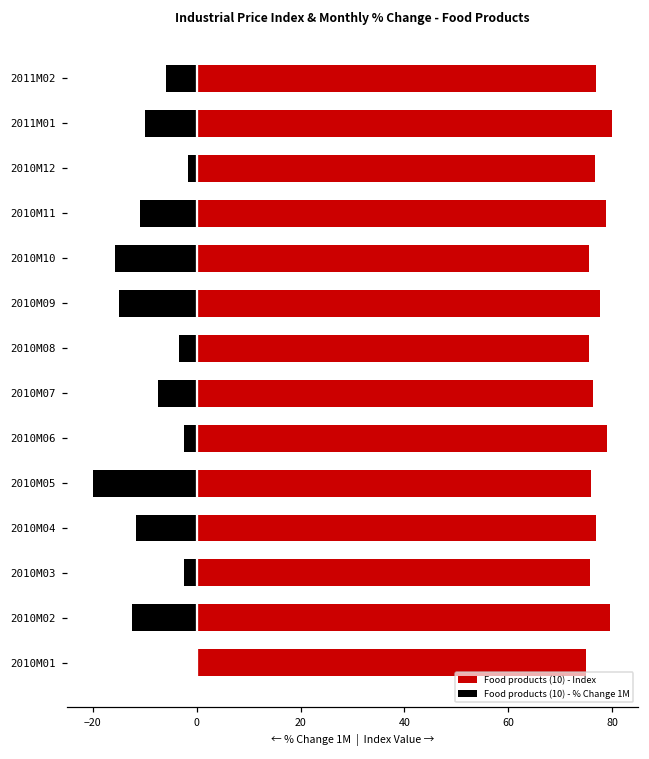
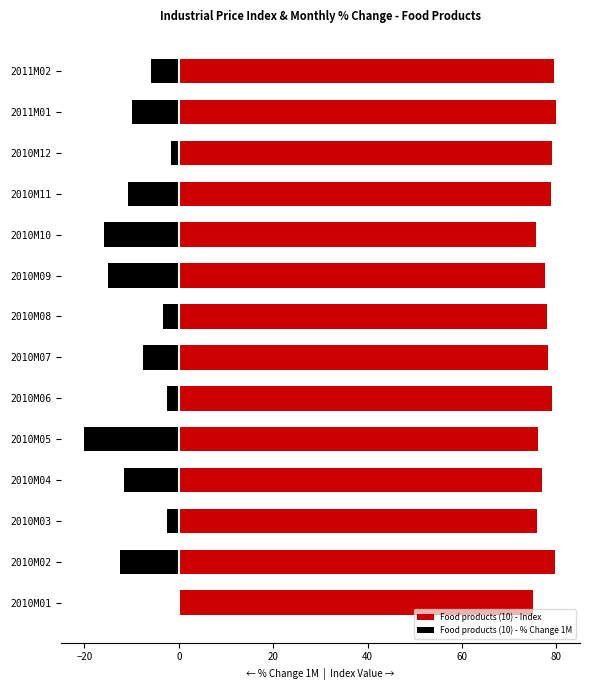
Food products (10) - Index, 2011M02: 77 -> 79
Food products (10) - Index, 2010M12: 77 -> 79
Food products (10) - Index, 2010M08: 75 -> 78
Food products (10) - Index, 2010M07: 76 -> 78
